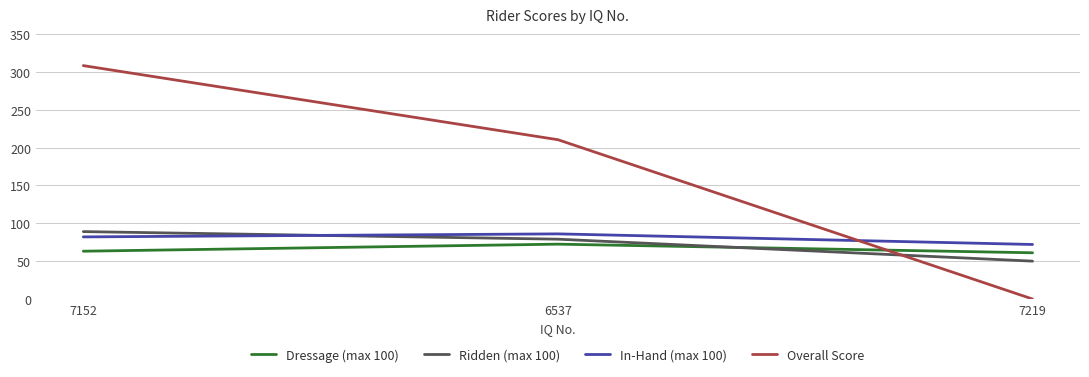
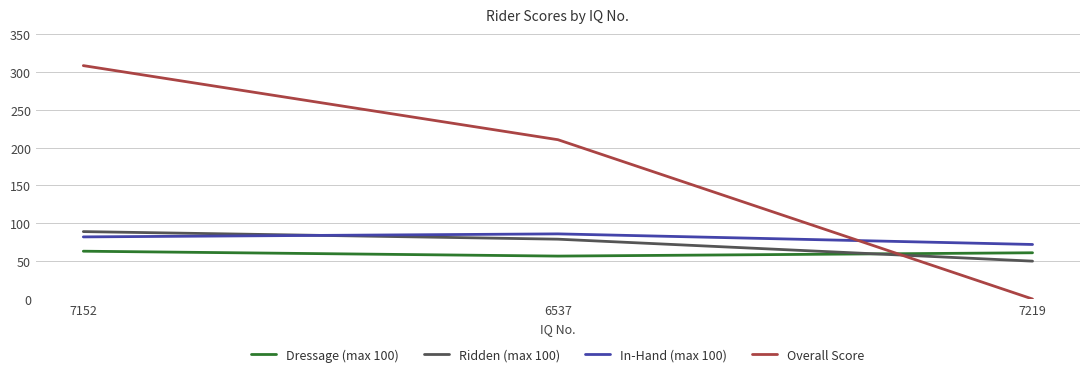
Dressage (max 100), 6537: 70 -> 60
